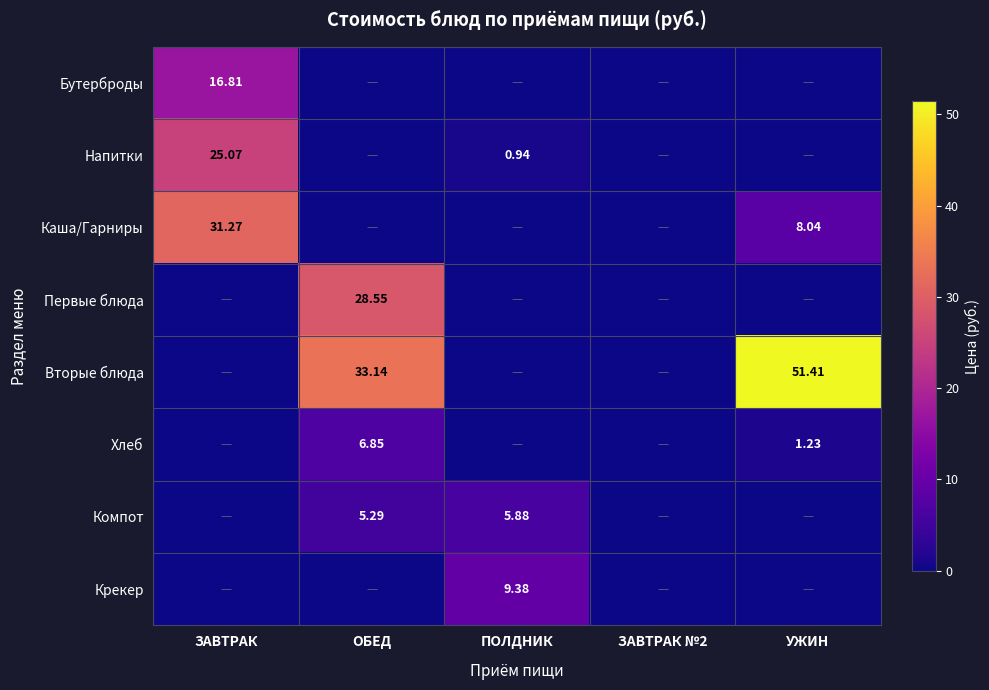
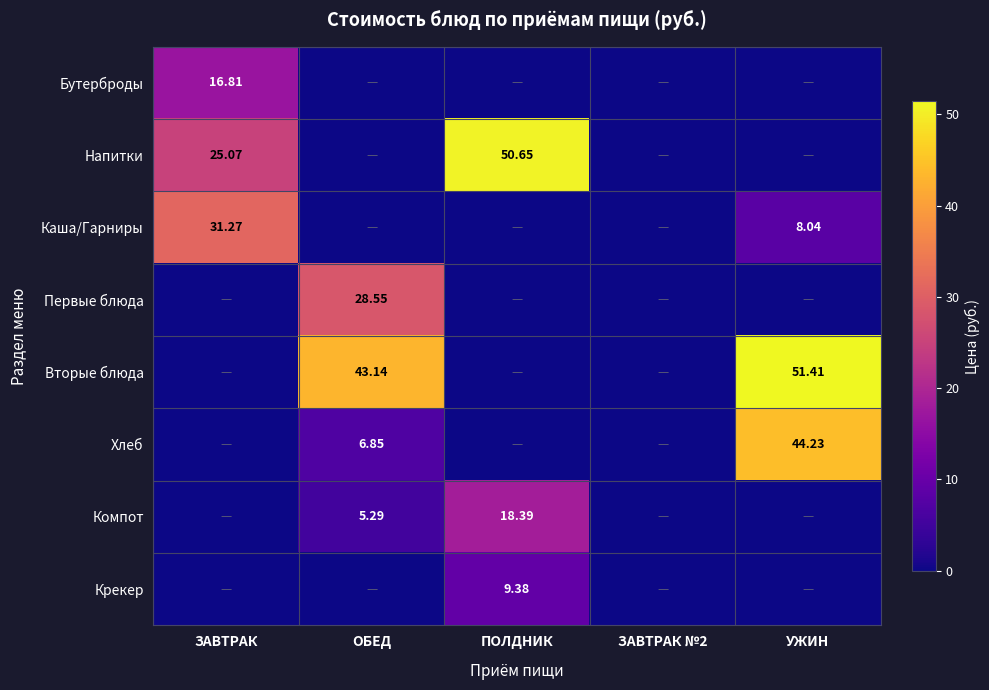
Напитки, ПОЛДНИК: 0.94 -> 50.65
Вторые блюда, ОБЕД: 33.14 -> 43.14
Хлеб, УЖИН: 1.23 -> 44.23
Компот, ПОЛДНИК: 5.88 -> 18.39
